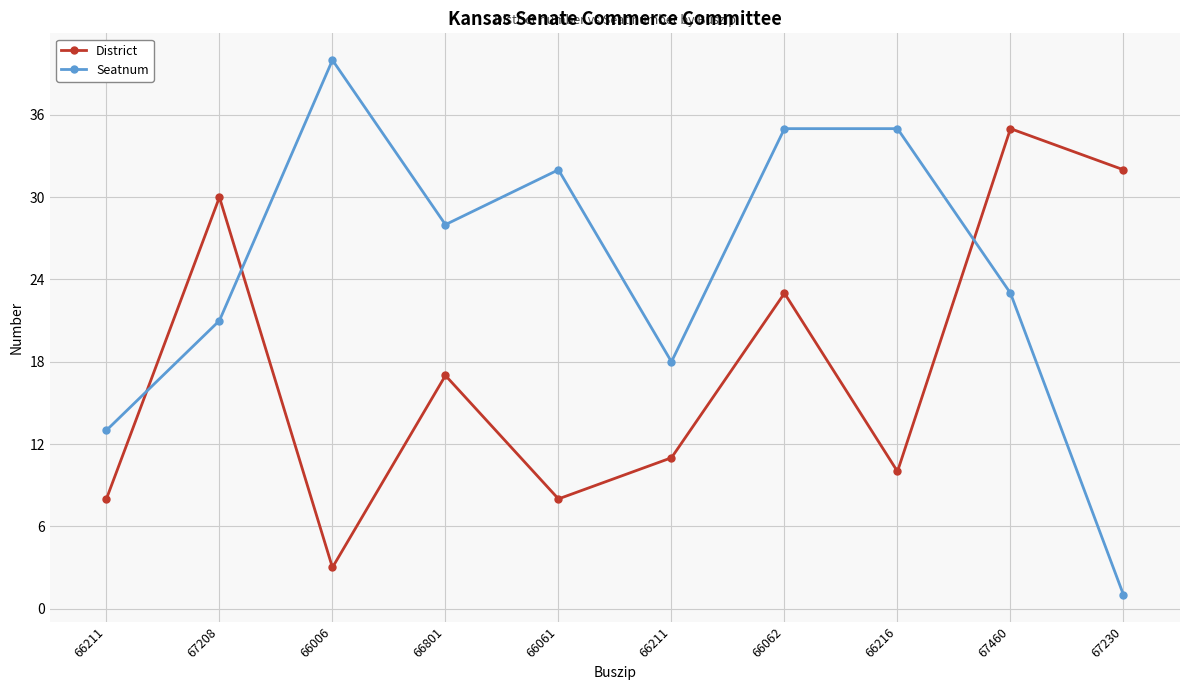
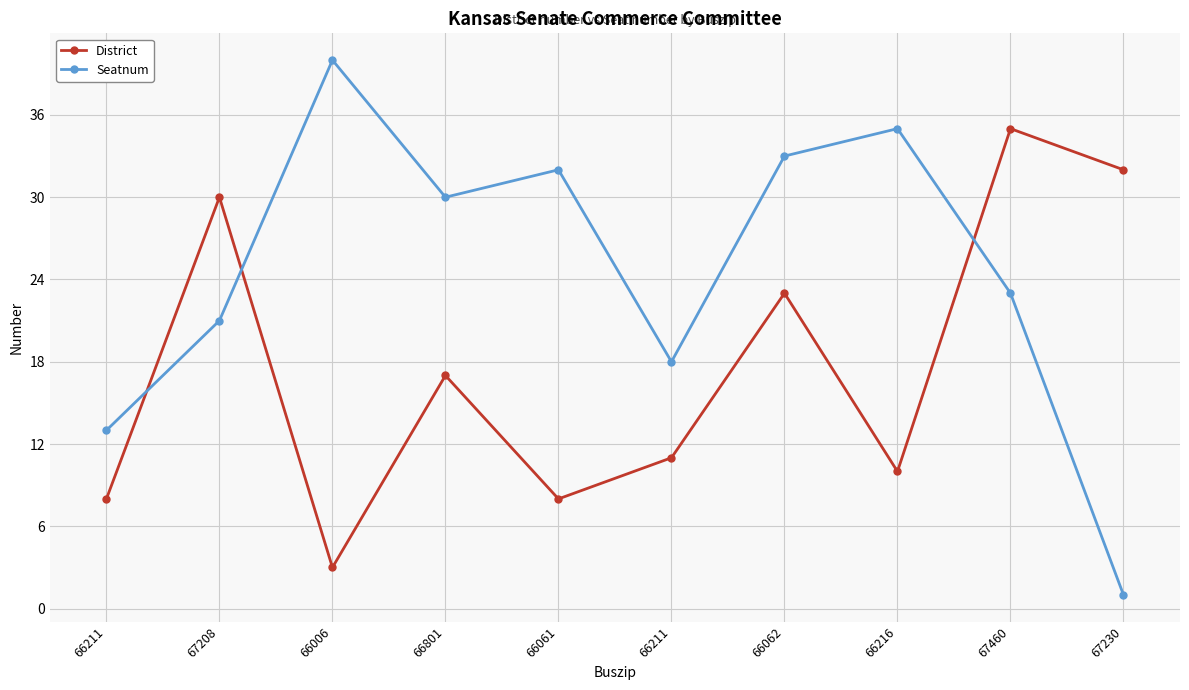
Seatnum, 66801: 28 -> 30
Seatnum, 66062: 35 -> 33
